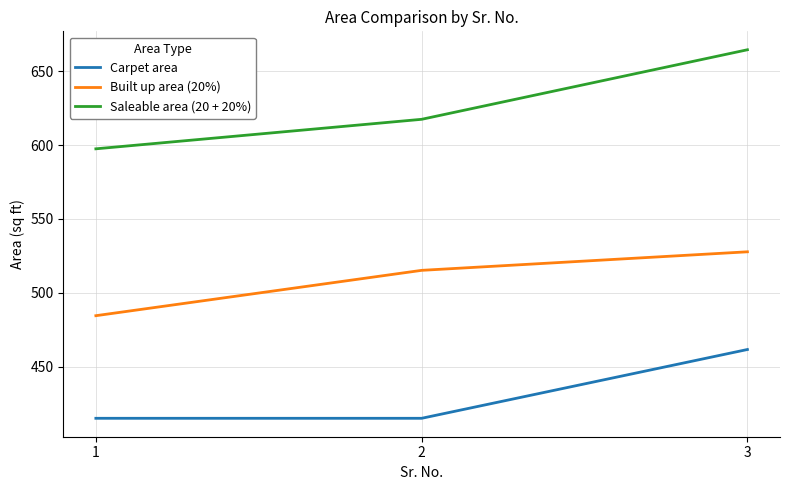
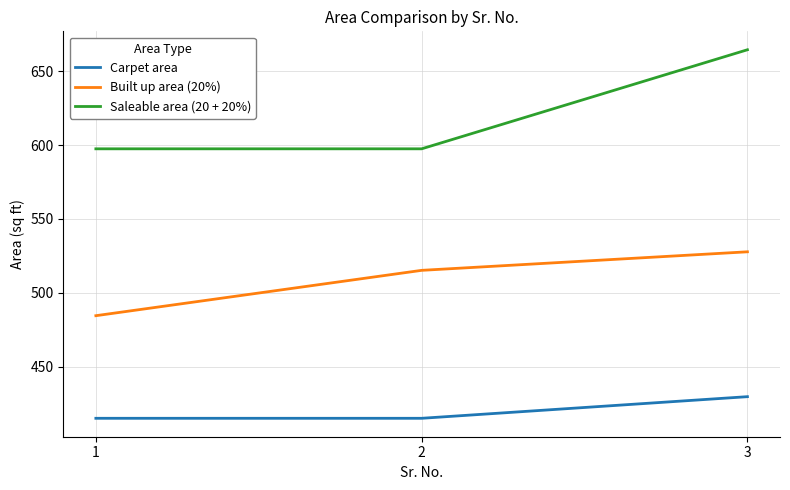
Saleable area (20 + 20%), 2: 618 -> 598
Carpet area, 3: 462 -> 430
